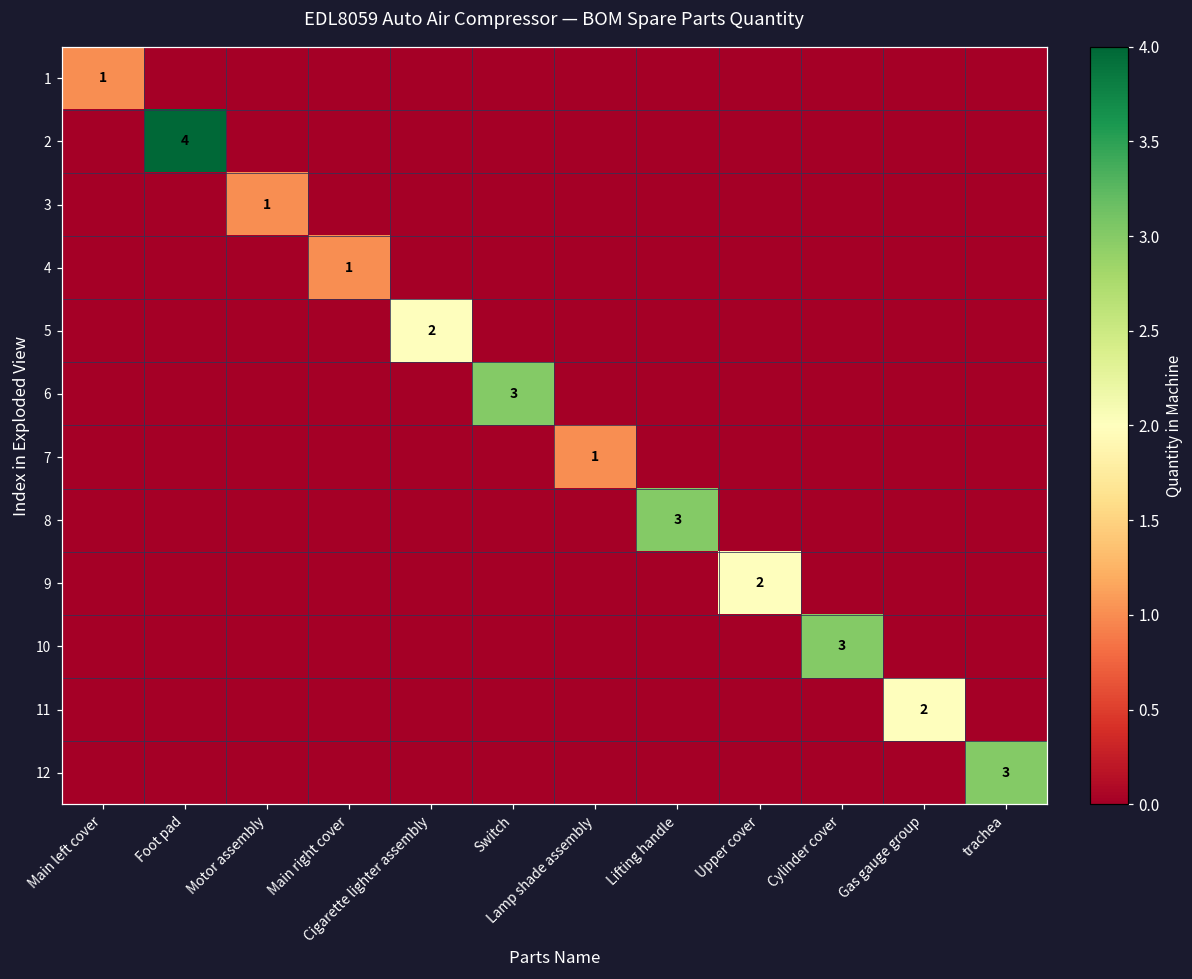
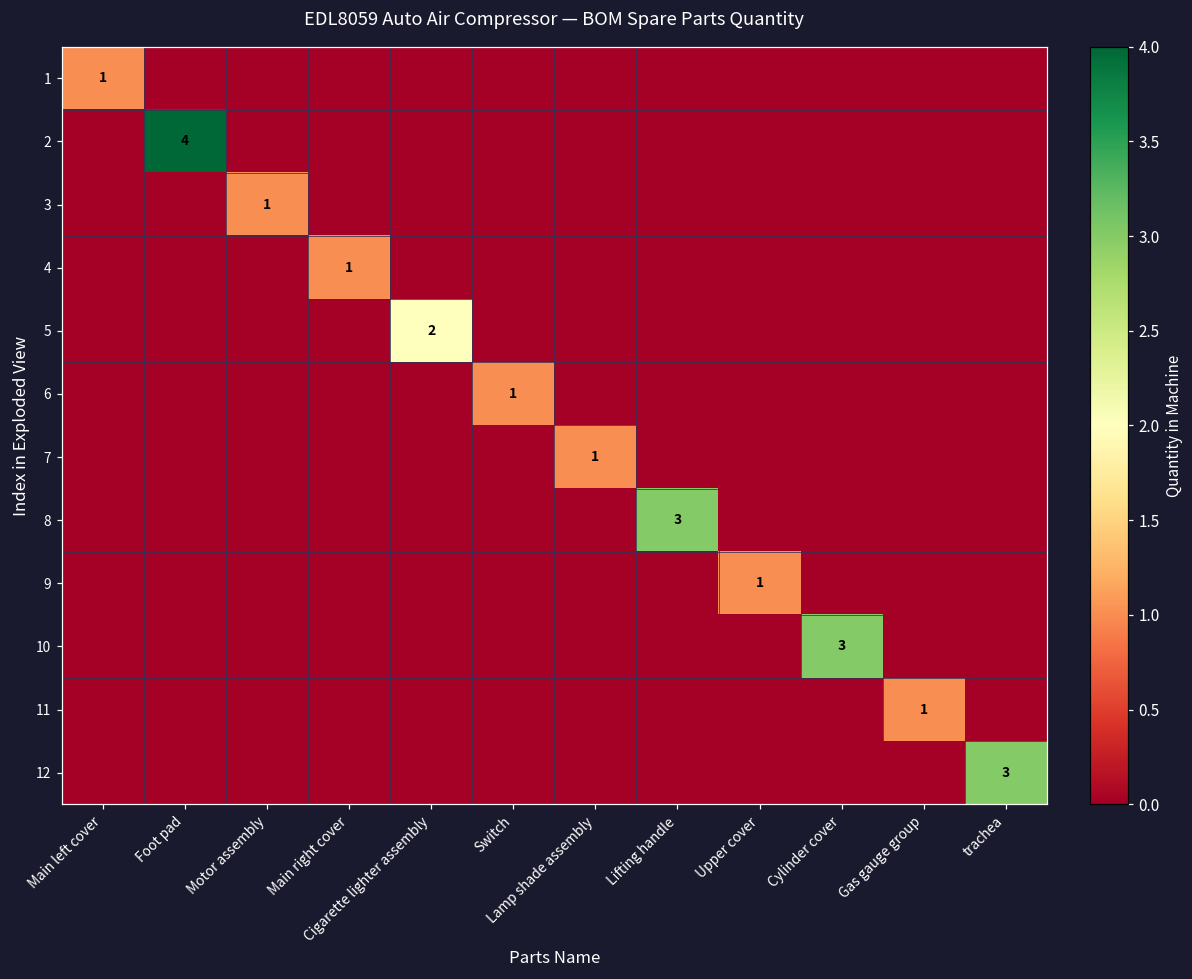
6, Switch: 3 -> 1
9, Upper cover: 2 -> 1
11, Gas gauge group: 2 -> 1
